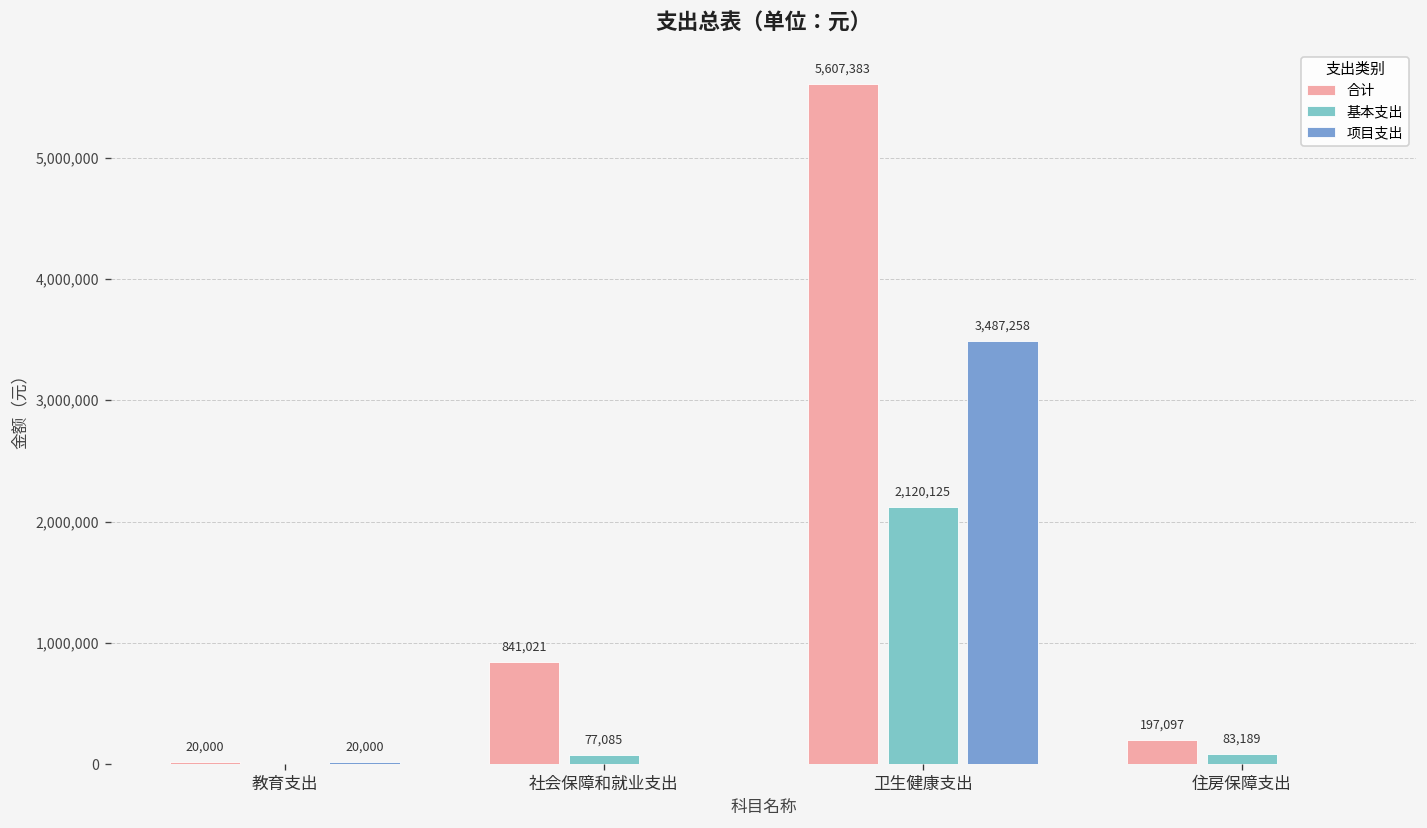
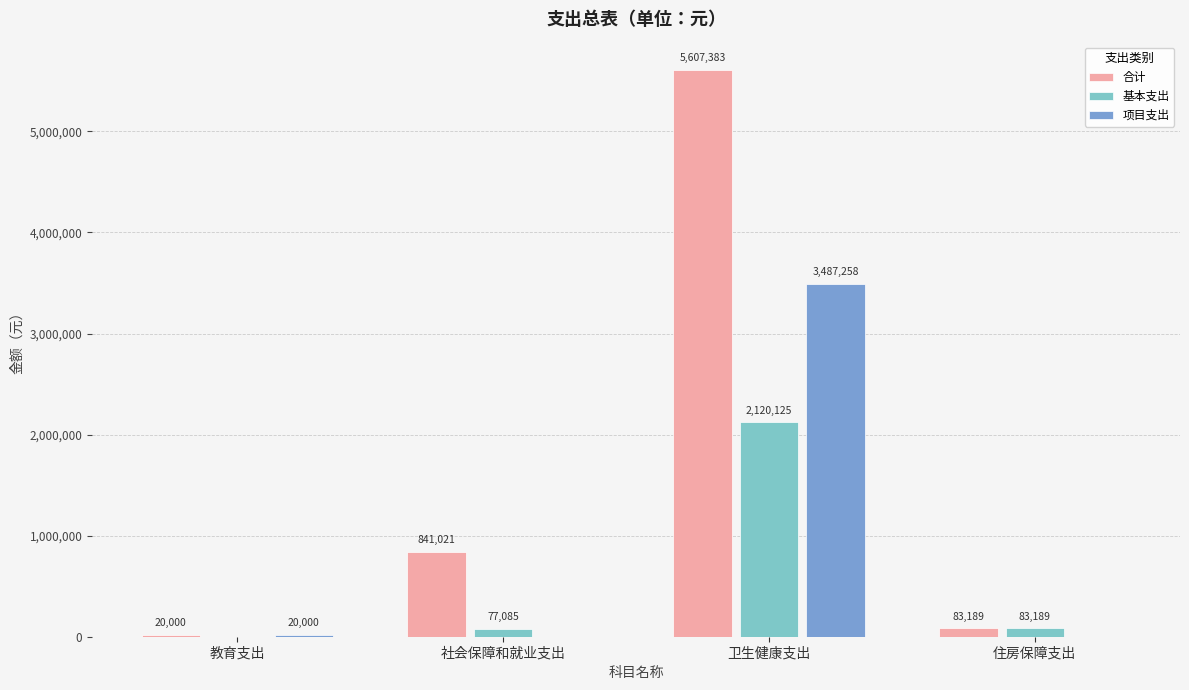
合计, 住房保障支出: 197,097 -> 83,189
